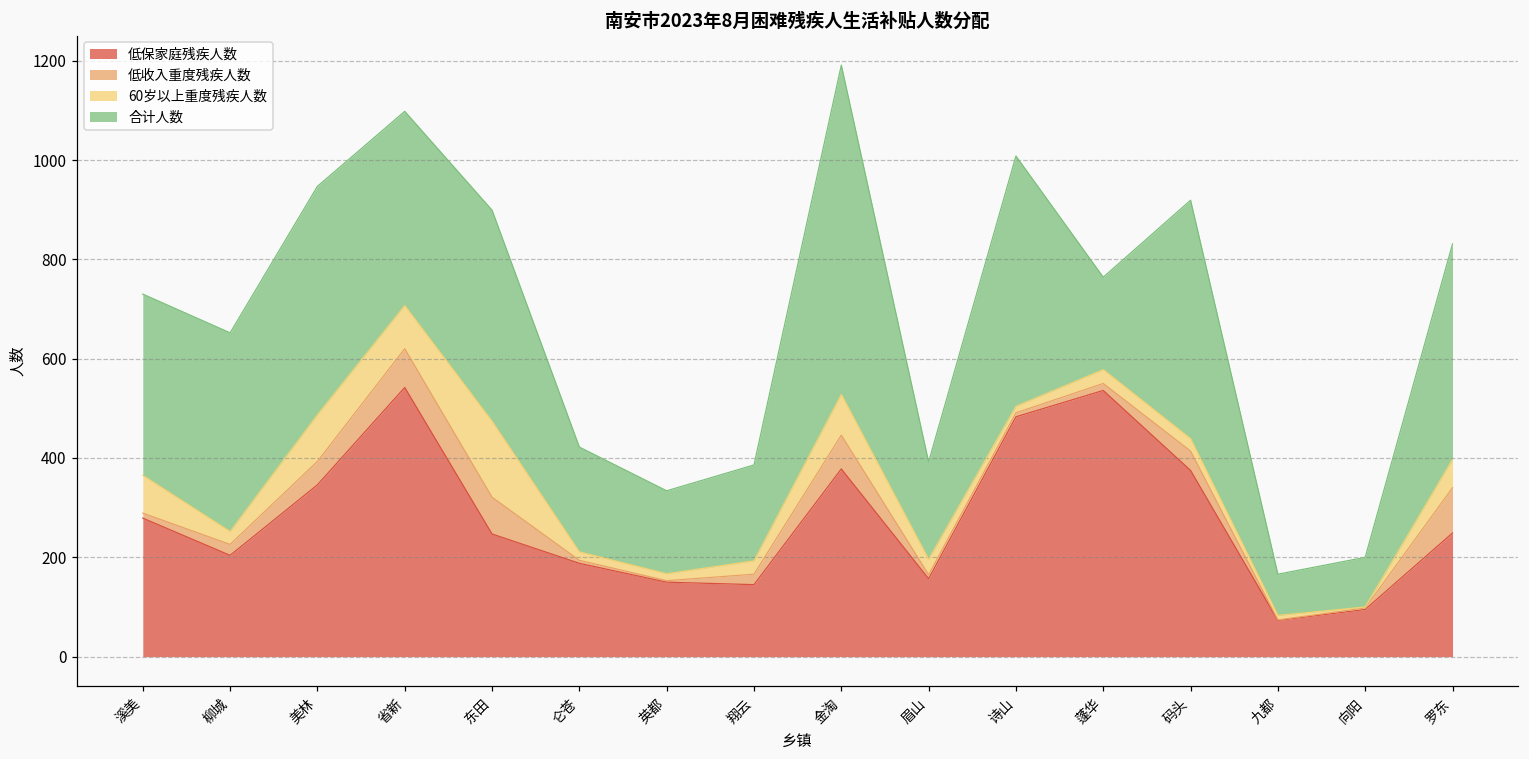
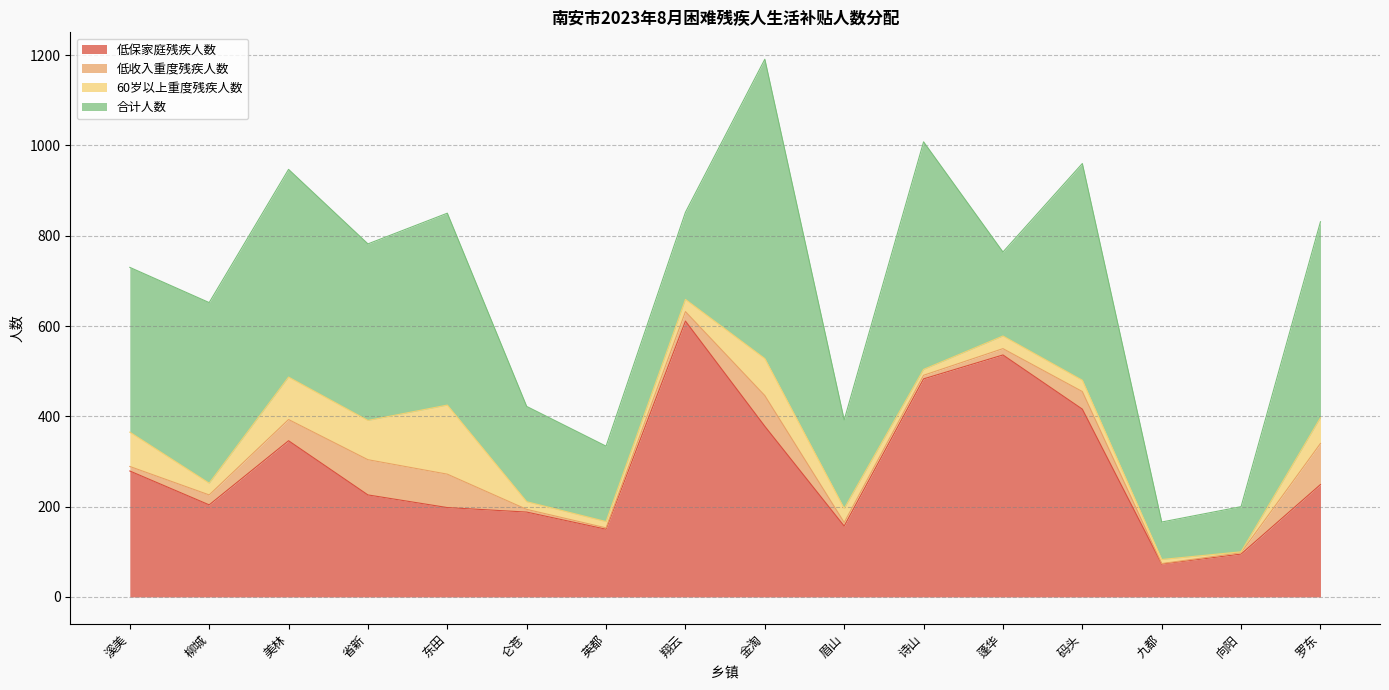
低保家庭残疾人数, 省新: 540 -> 230
低保家庭残疾人数, 东田: 250 -> 200
低保家庭残疾人数, 翔云: 150 -> 610
低保家庭残疾人数, 码头: 380 -> 420
